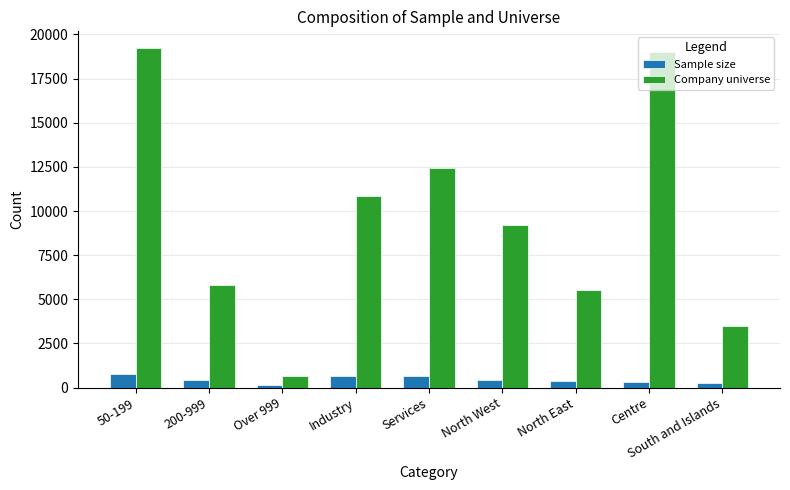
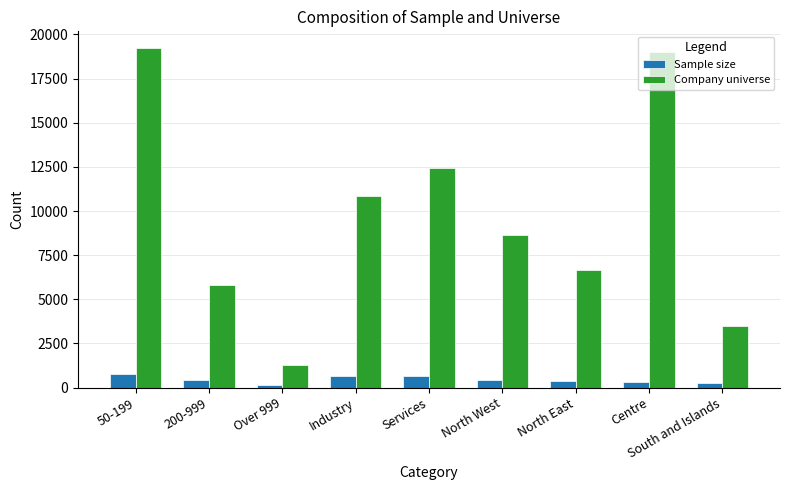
Company universe, Over 999: 600 -> 1300
Company universe, North West: 9200 -> 8700
Company universe, North East: 5600 -> 6700
